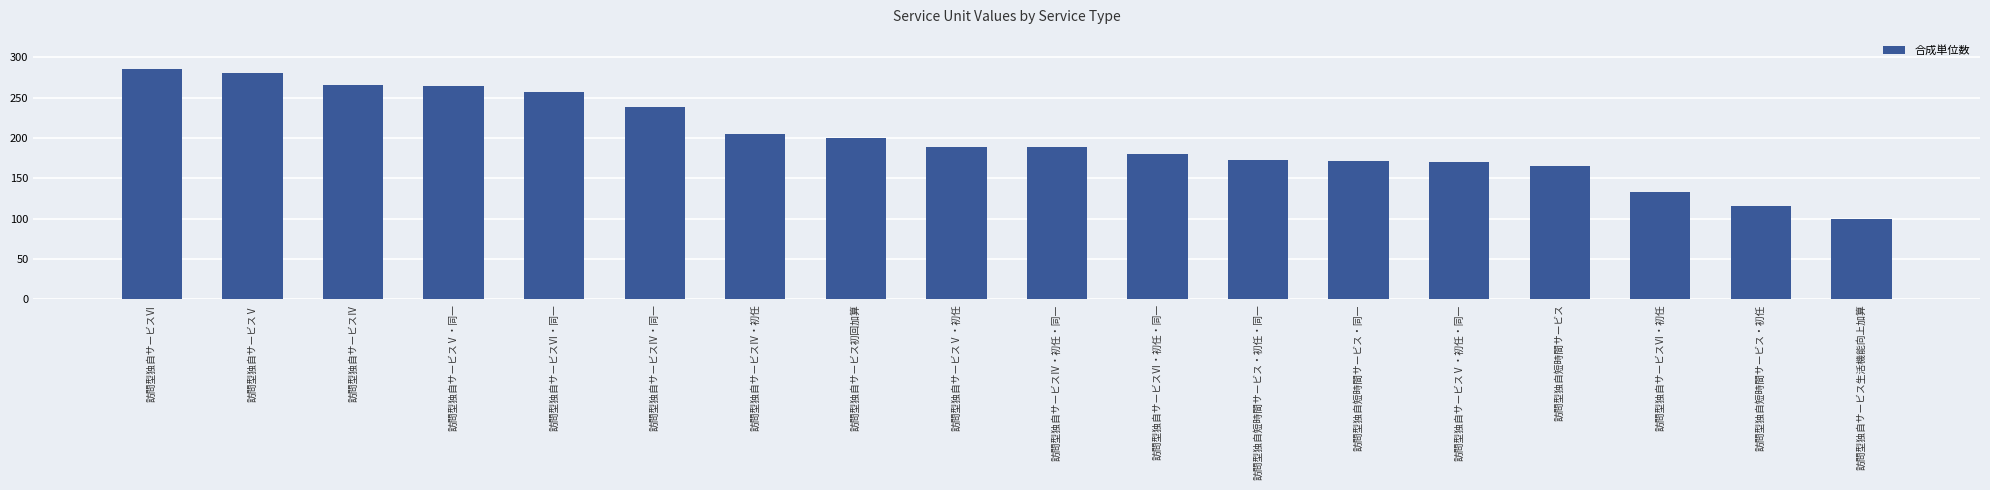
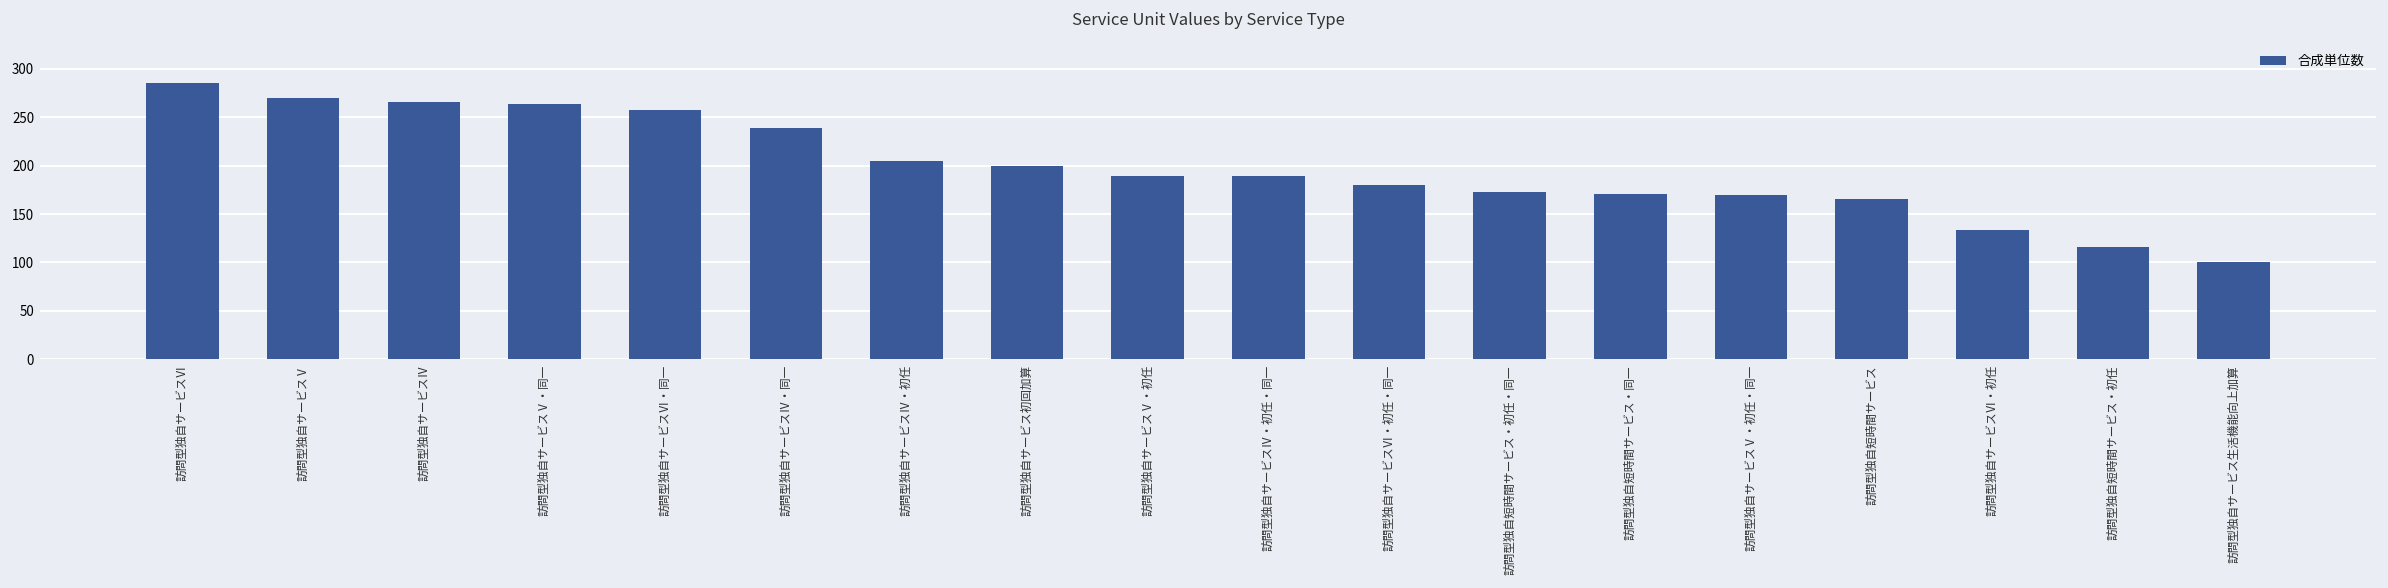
訪問型独自サービスⅤ: 280 -> 270
